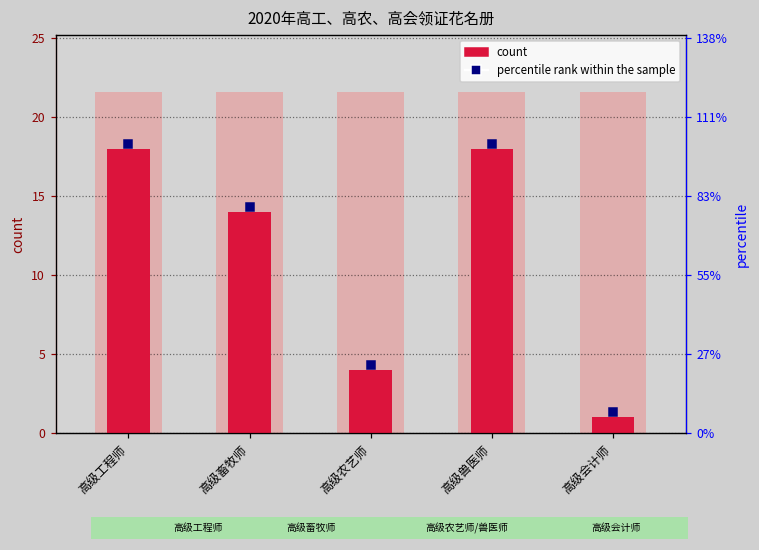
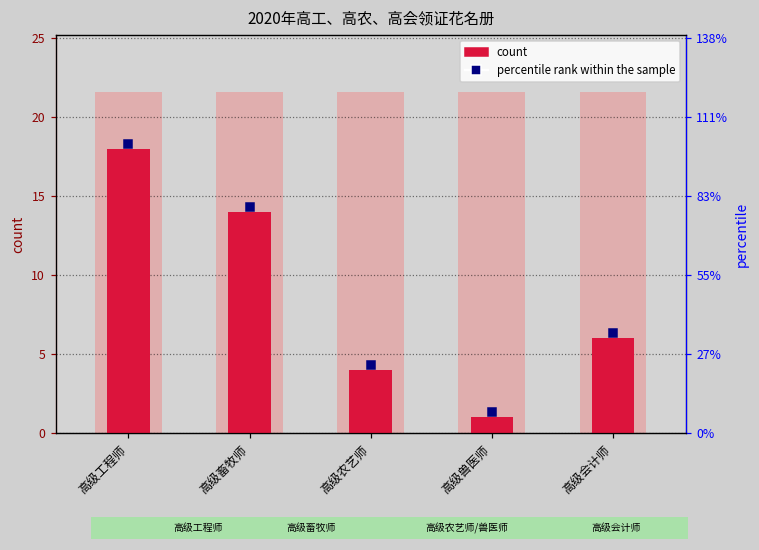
count, 高级兽医师: 18 -> 1
count, 高级会计师: 1 -> 6
